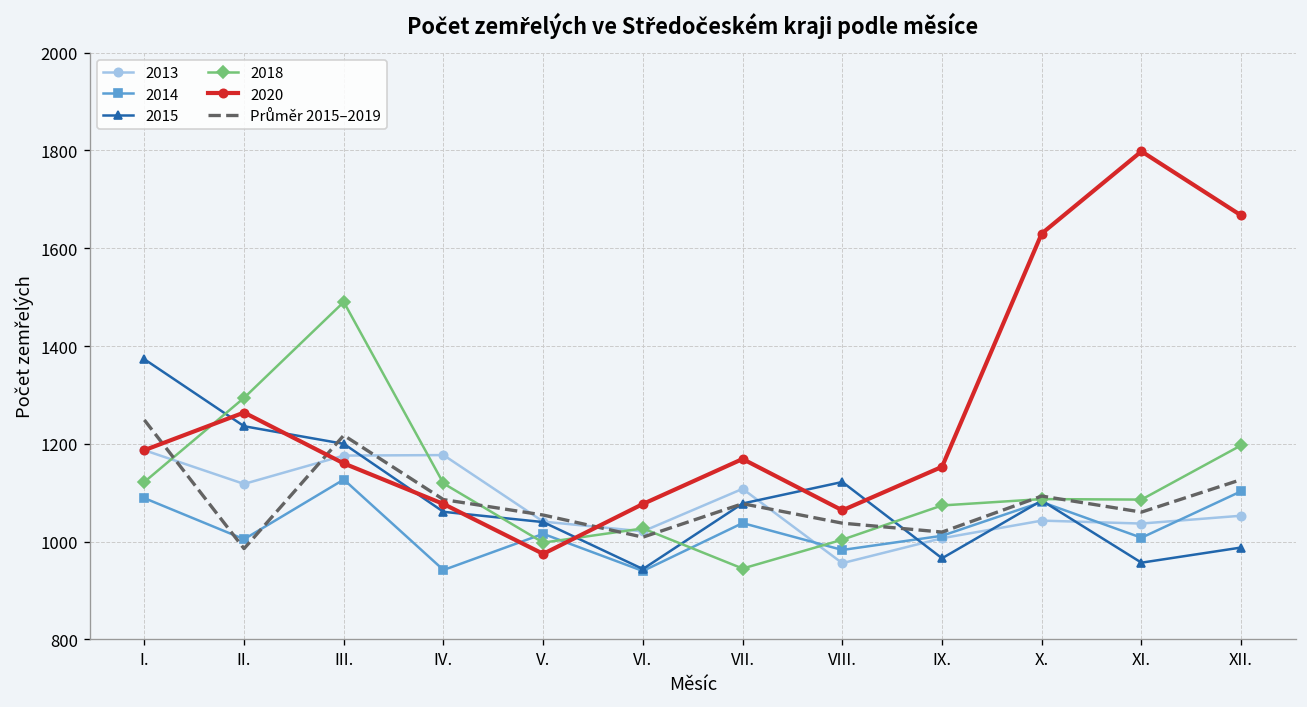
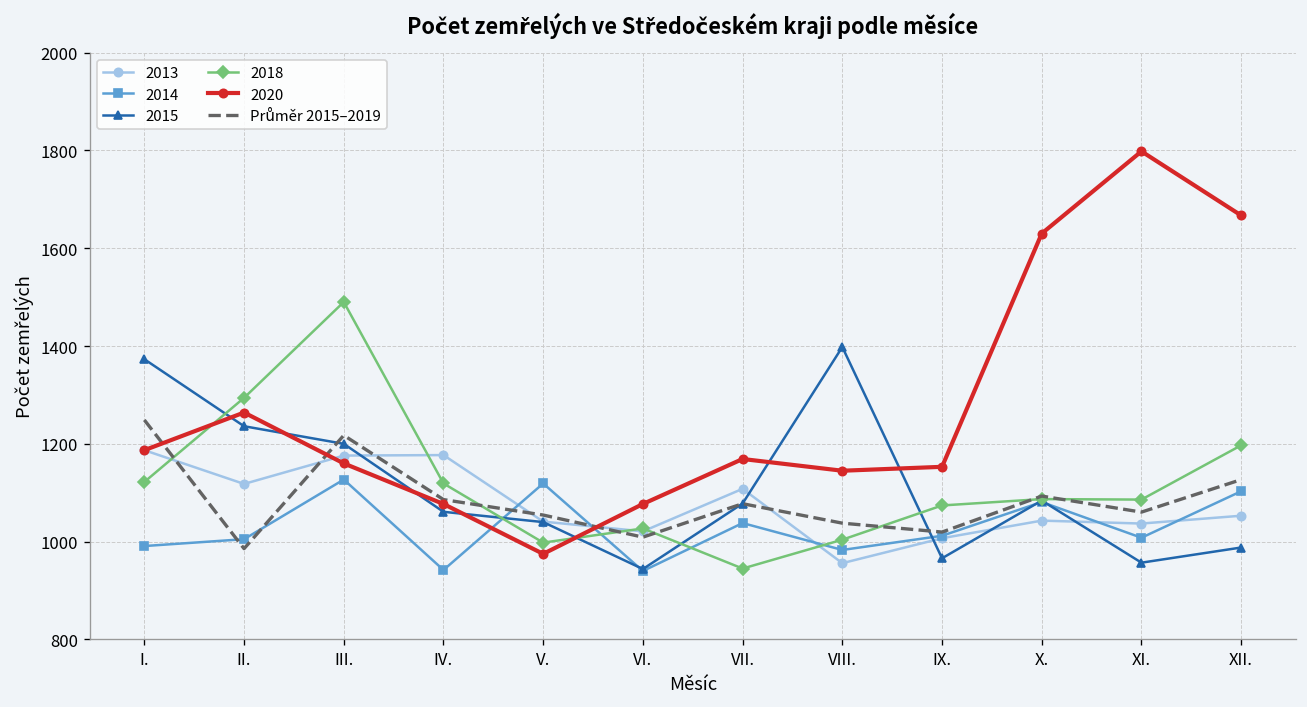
2014, I.: 1090 -> 990
2014, V.: 1020 -> 1120
2015, VIII.: 1120 -> 1400
2020, VIII.: 1060 -> 1150
